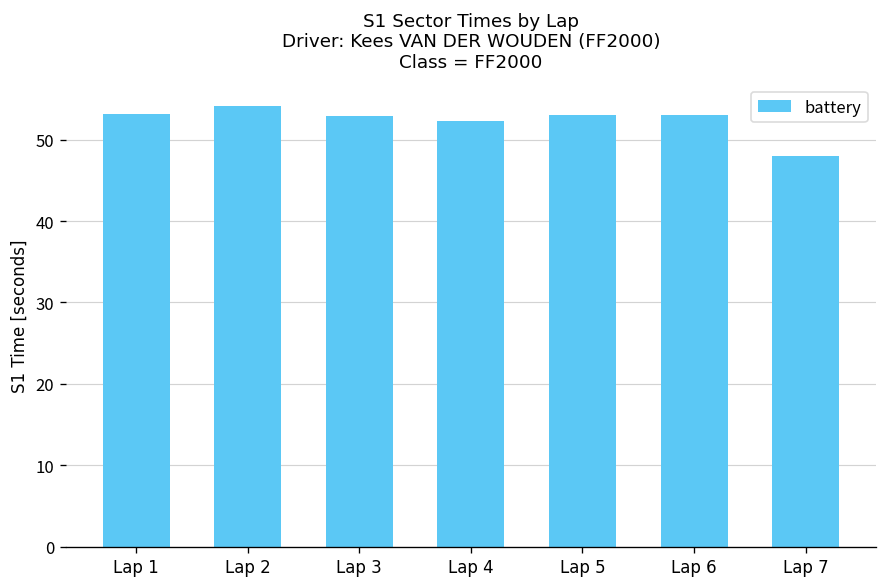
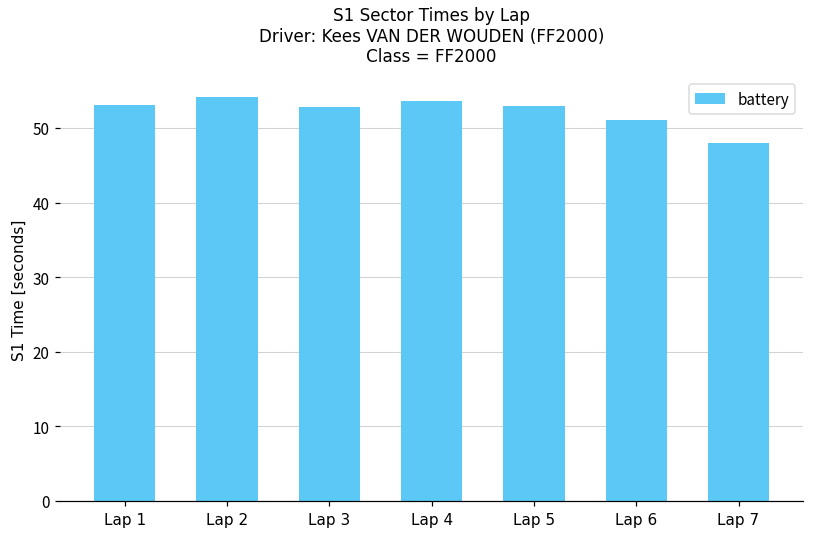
Lap 4: 52 -> 54
Lap 6: 53 -> 51
